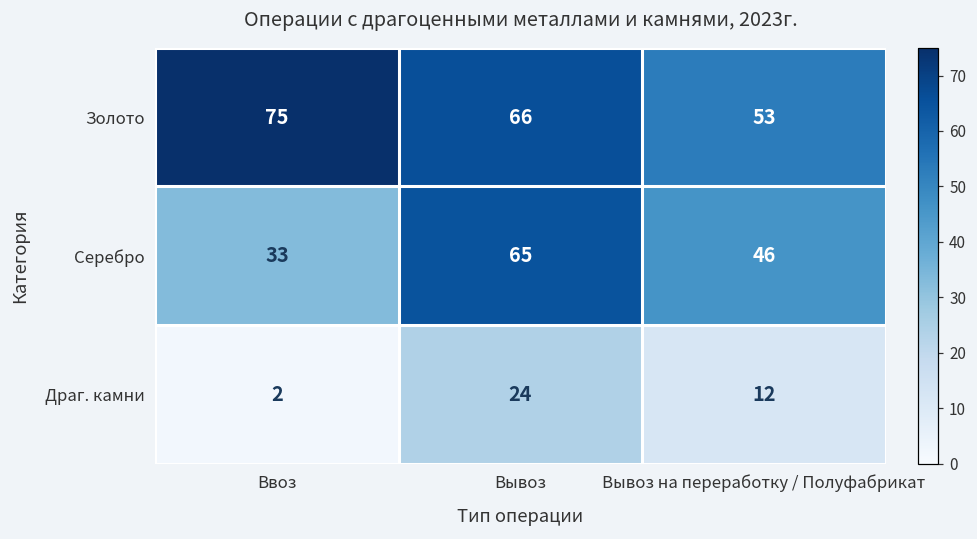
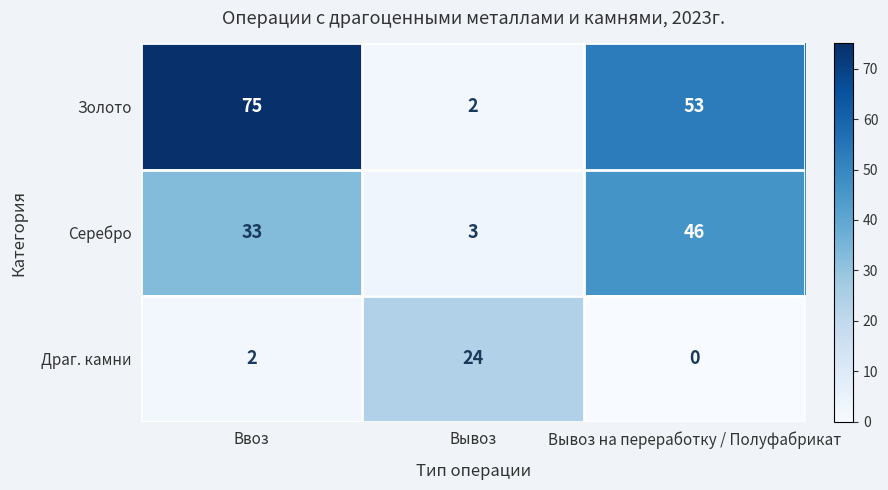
Золото, Вывоз: 66 -> 2
Серебро, Вывоз: 65 -> 3
Драг. камни, Вывоз на переработку / Полуфабрикат: 12 -> 0
